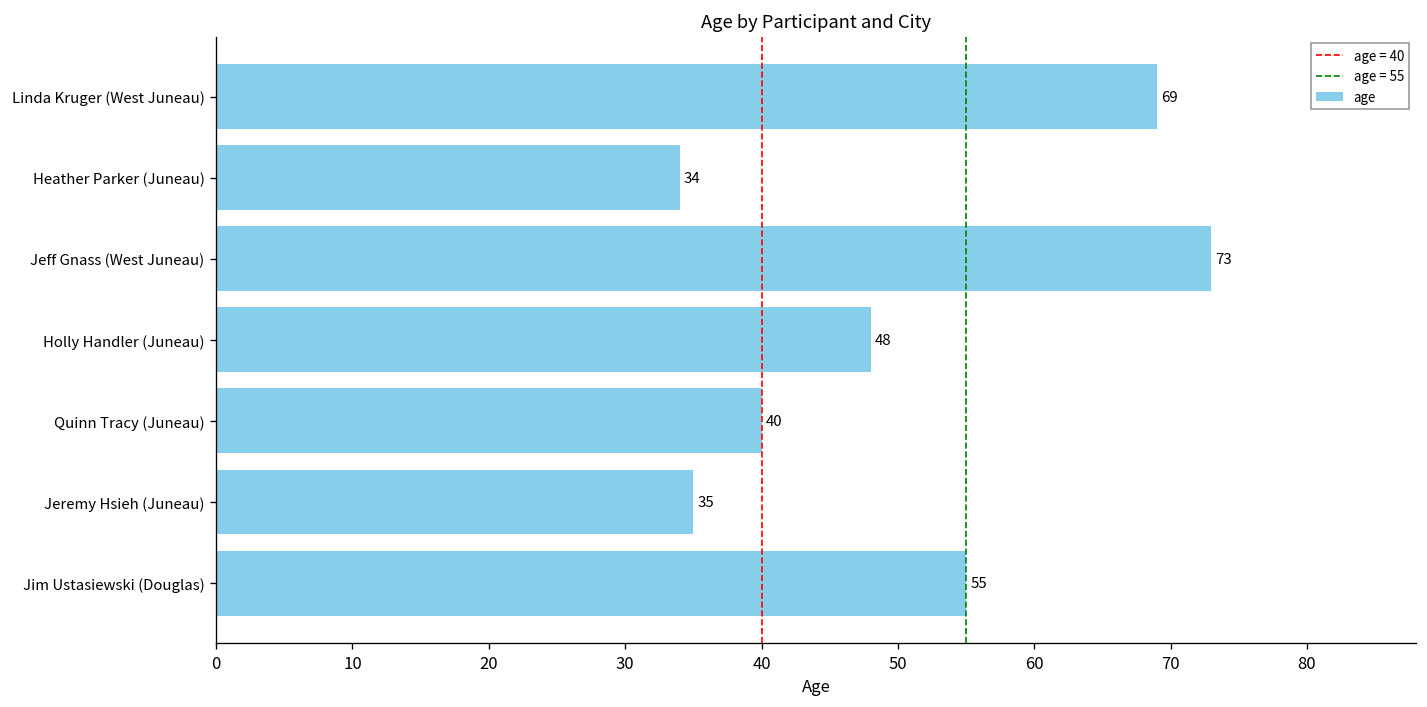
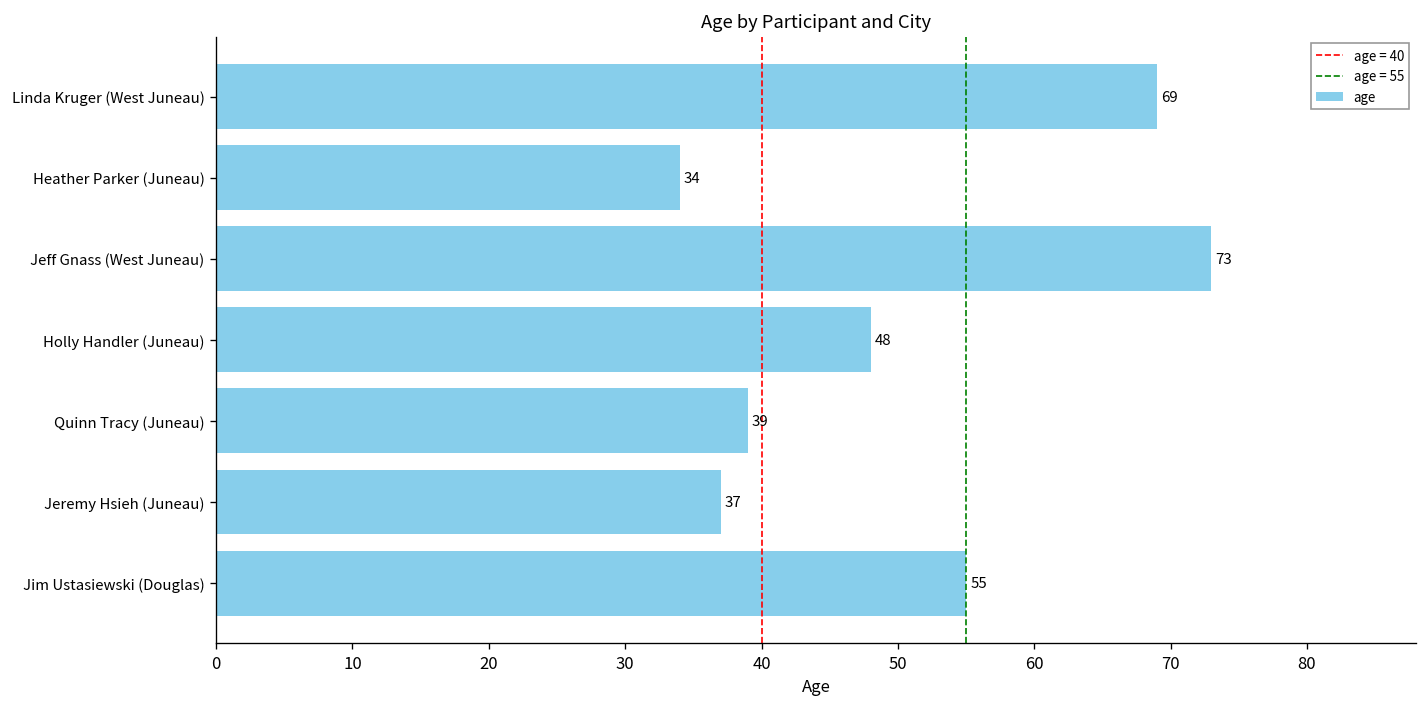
Quinn Tracy (Juneau): 40 -> 39
Jeremy Hsieh (Juneau): 35 -> 37
